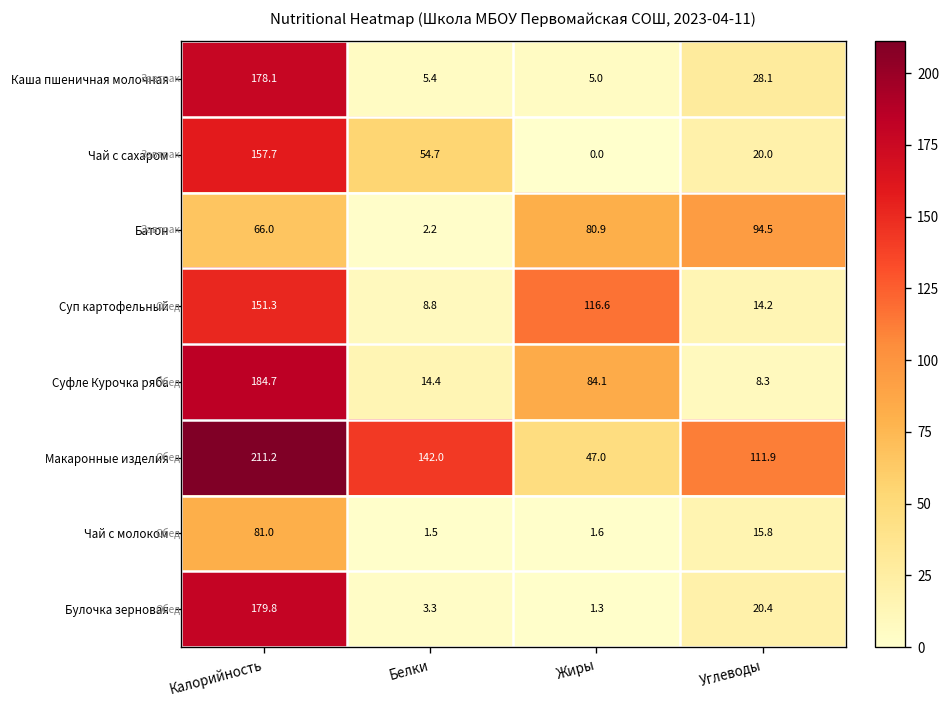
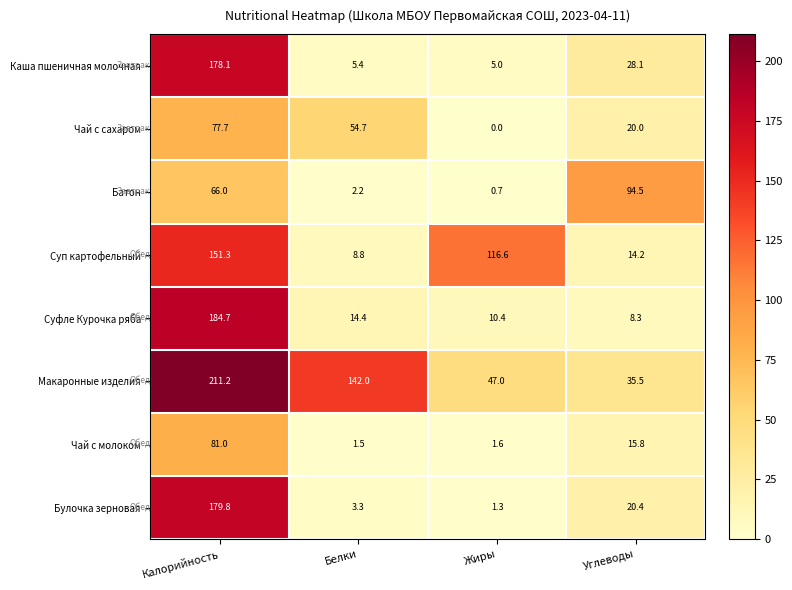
Чай с сахаром, Калорийность: 157.7 -> 77.7
Батон, Жиры: 80.9 -> 0.7
Суфле Курочка ряба, Жиры: 84.1 -> 10.4
Макаронные изделия, Углеводы: 111.9 -> 35.5
